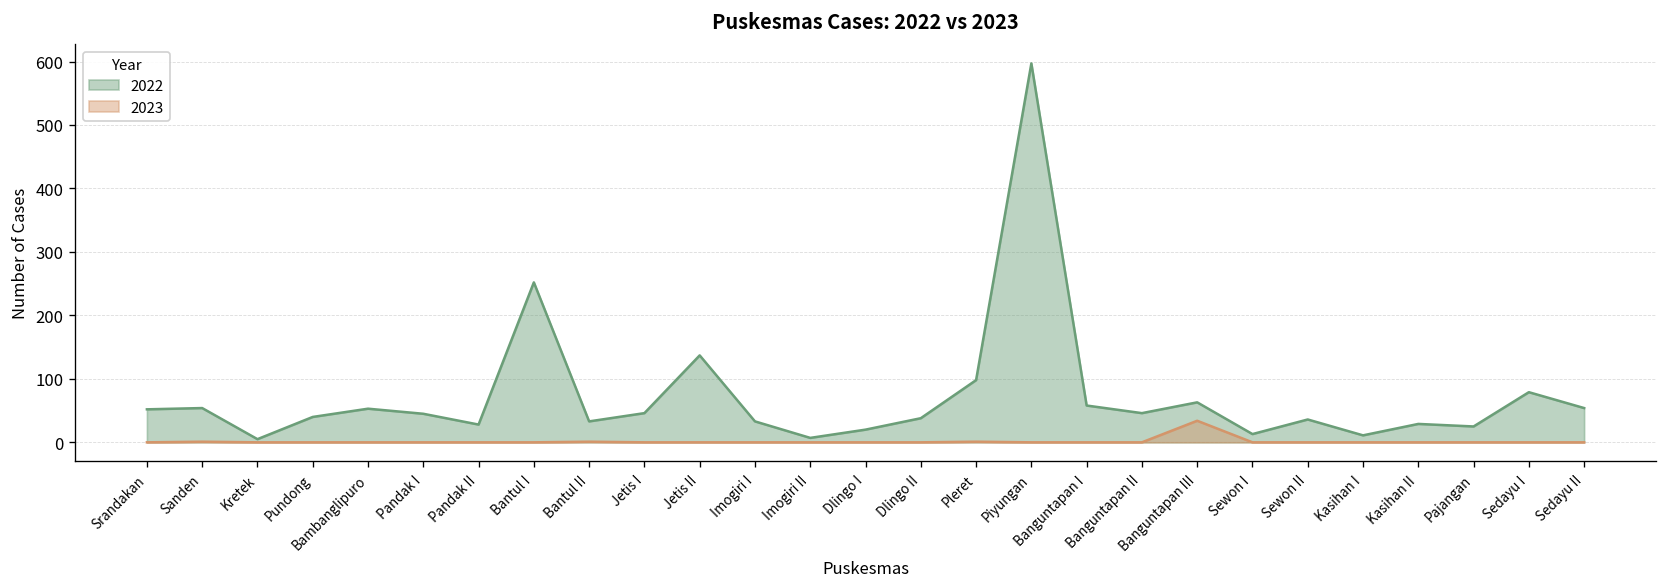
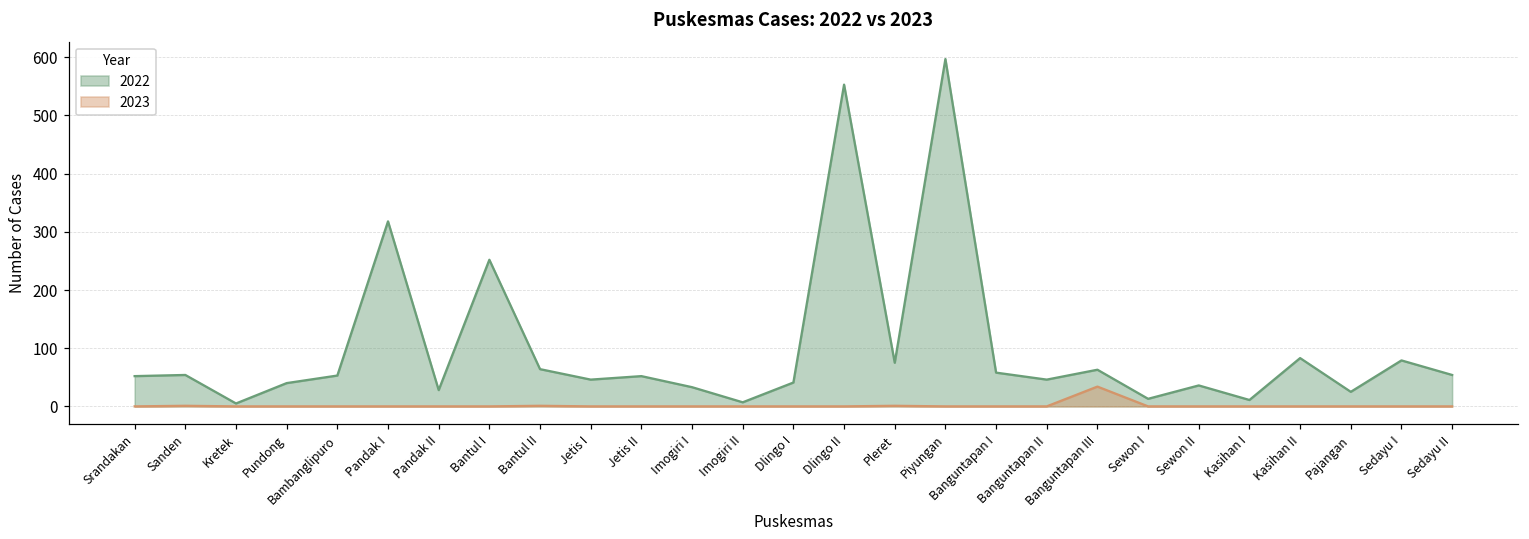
2022, Pandak I: 50 -> 320
2022, Bantul II: 30 -> 60
2022, Jetis II: 140 -> 50
2022, Dlingo I: 20 -> 40
2022, Dlingo II: 40 -> 550
2022, Pleret: 100 -> 80
2022, Kasihan II: 30 -> 80
